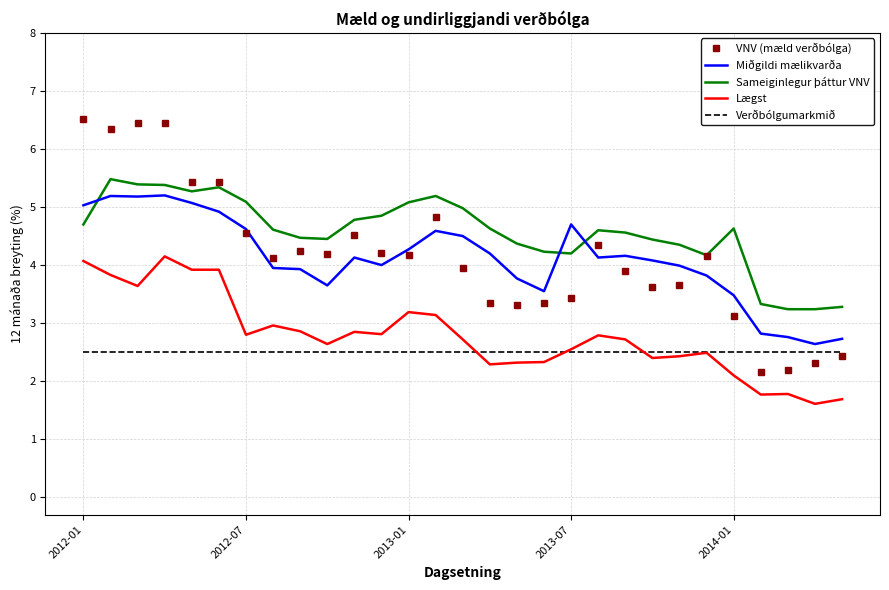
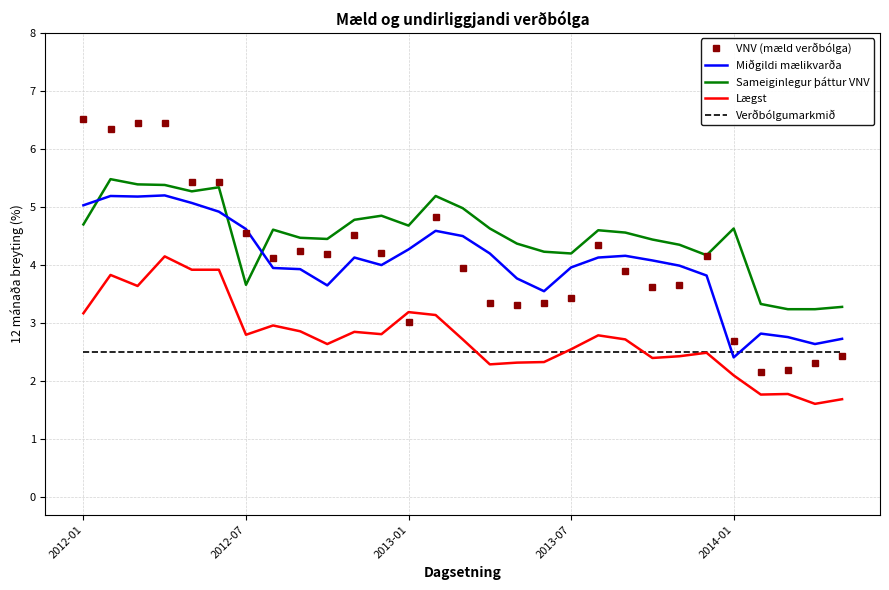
Lægst, 2012-01: 4.1 -> 3.2
Sameiginlegur þáttur VNV, 2012-07: 5.1 -> 3.7
VNV (mæld verðbólga), 2013-01: 4.2 -> 3.0
Sameiginlegur þáttur VNV, 2013-01: 5.1 -> 4.7
Miðgildi mælikvarða, 2013-07: 4.7 -> 4.0
VNV (mæld verðbólga), 2014-01: 3.1 -> 2.7
Miðgildi mælikvarða, 2014-01: 3.5 -> 2.4
